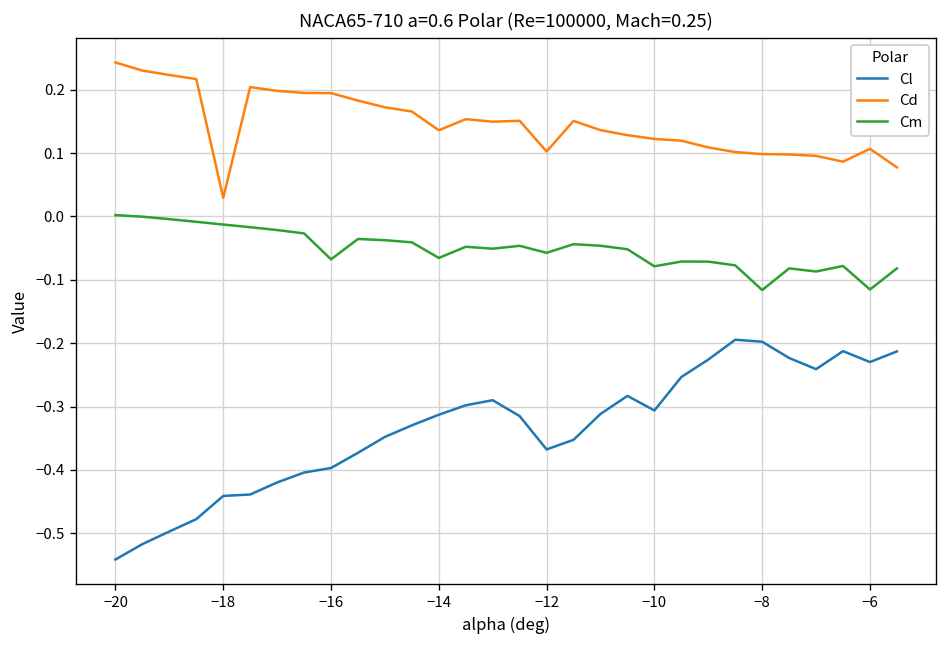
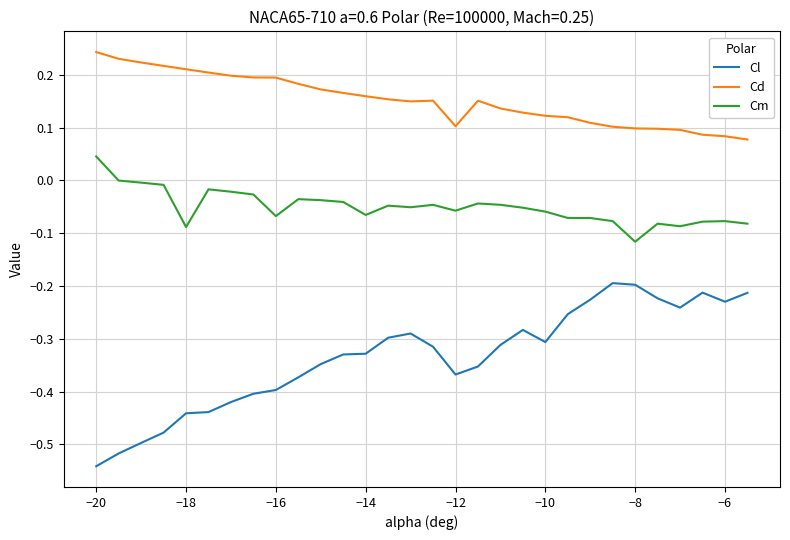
Cm, −20: 0.00 -> 0.05
Cd, −18: 0.03 -> 0.21
Cm, −18: -0.01 -> -0.09
Cl, −14: -0.31 -> -0.33
Cd, −14: 0.14 -> 0.16
Cm, −10: -0.08 -> -0.06
Cd, −6: 0.11 -> 0.08
Cm, −6: -0.12 -> -0.08
